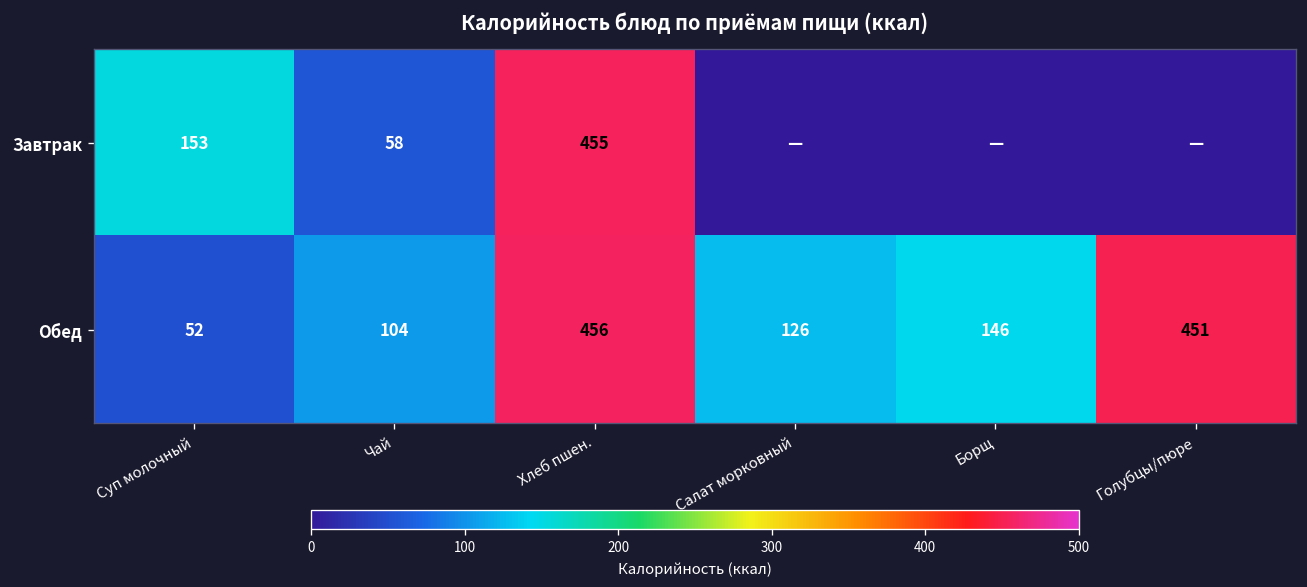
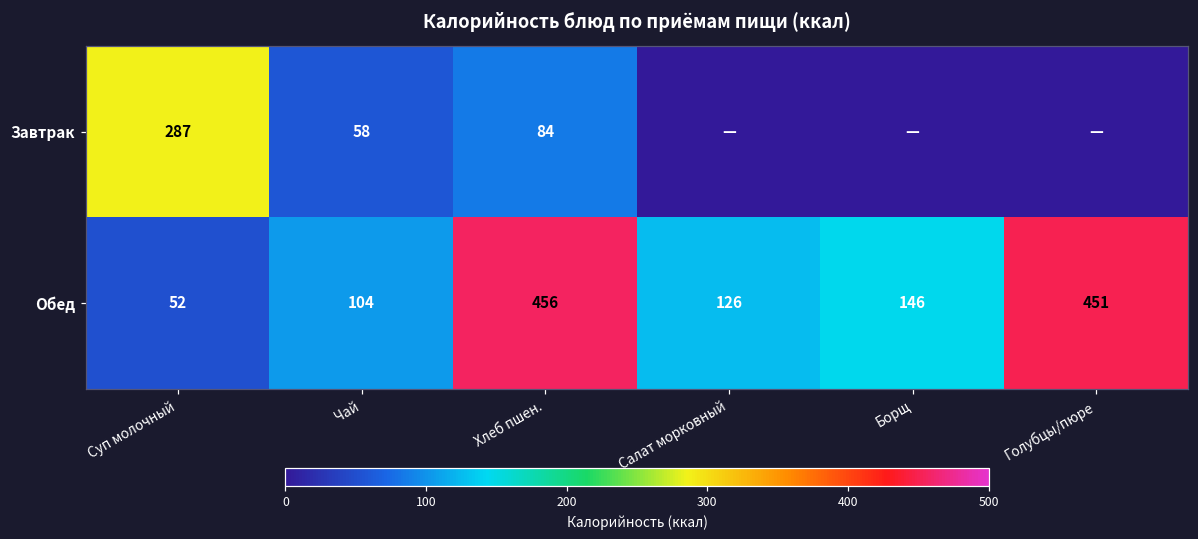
Завтрак, Суп молочный: 153 -> 287
Завтрак, Хлеб пшен.: 455 -> 84
